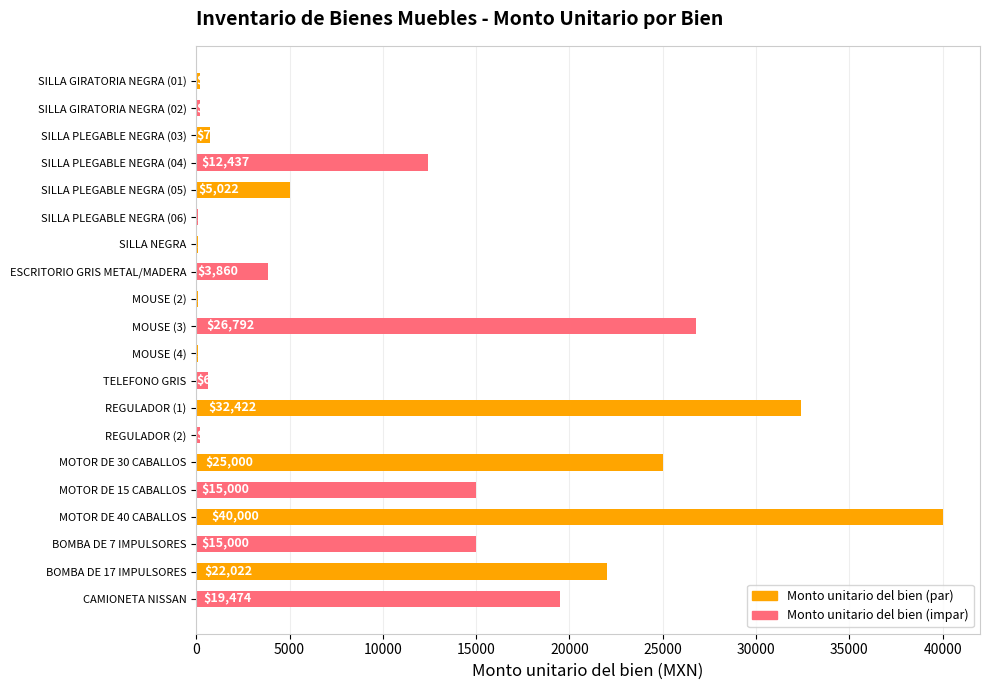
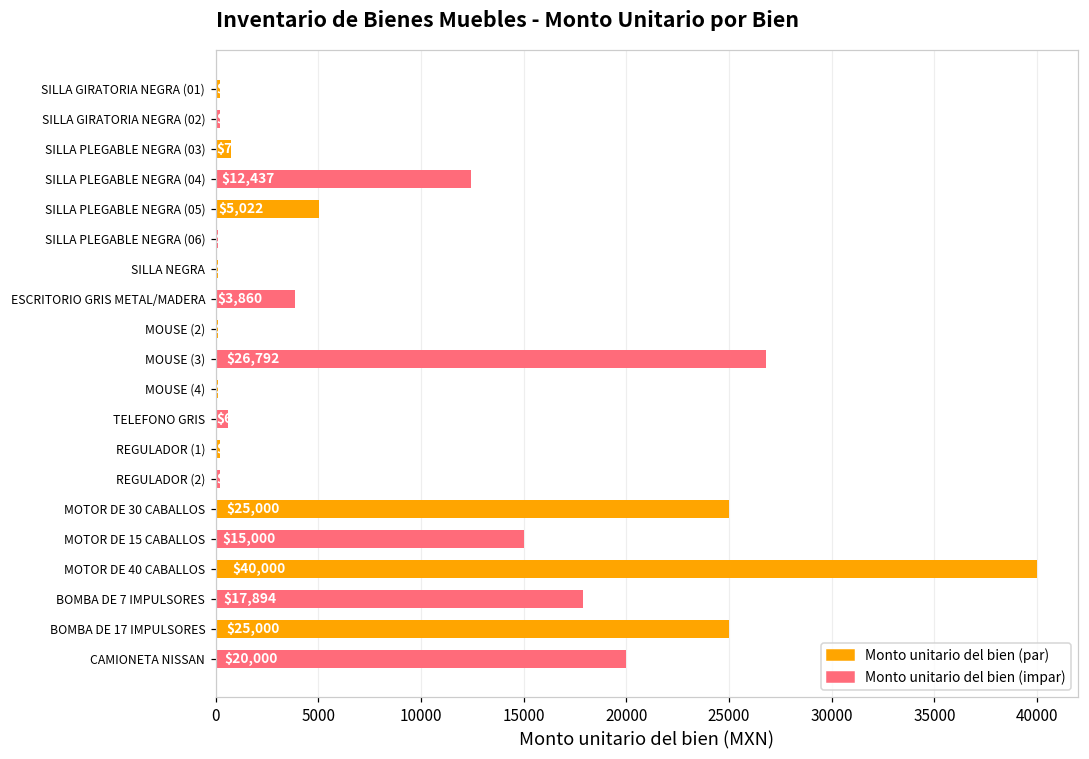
REGULADOR (1): 32400 -> 200
BOMBA DE 7 IMPULSORES: $15,000 -> $17,894
BOMBA DE 17 IMPULSORES: $22,022 -> $25,000
CAMIONETA NISSAN: $19,474 -> $20,000
